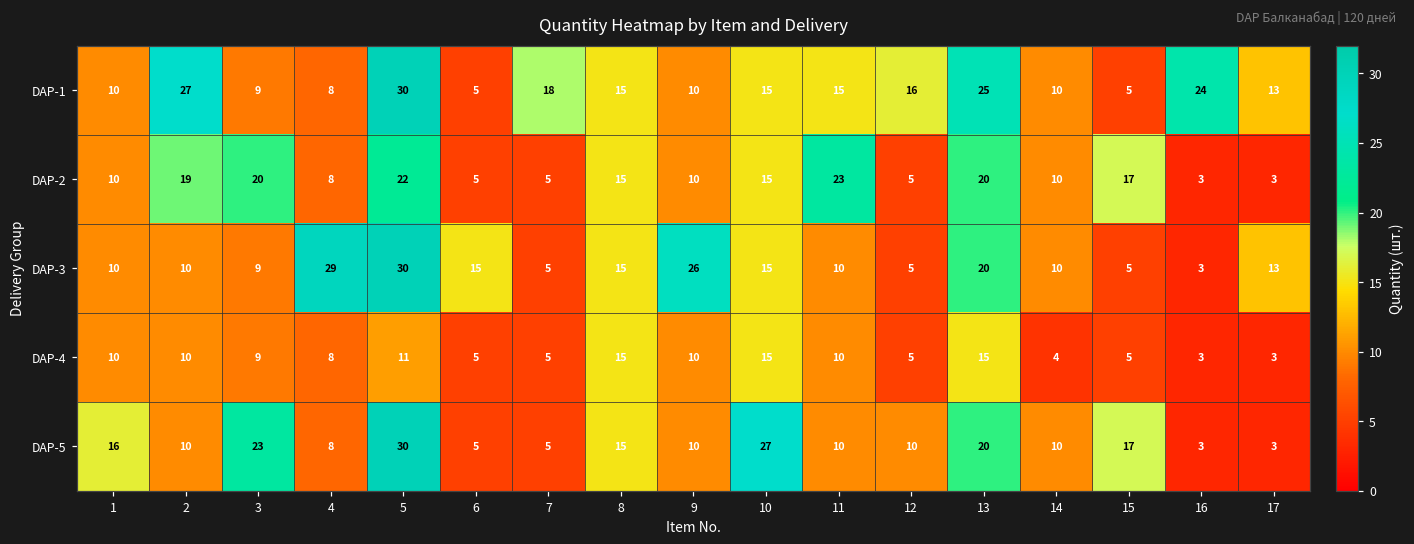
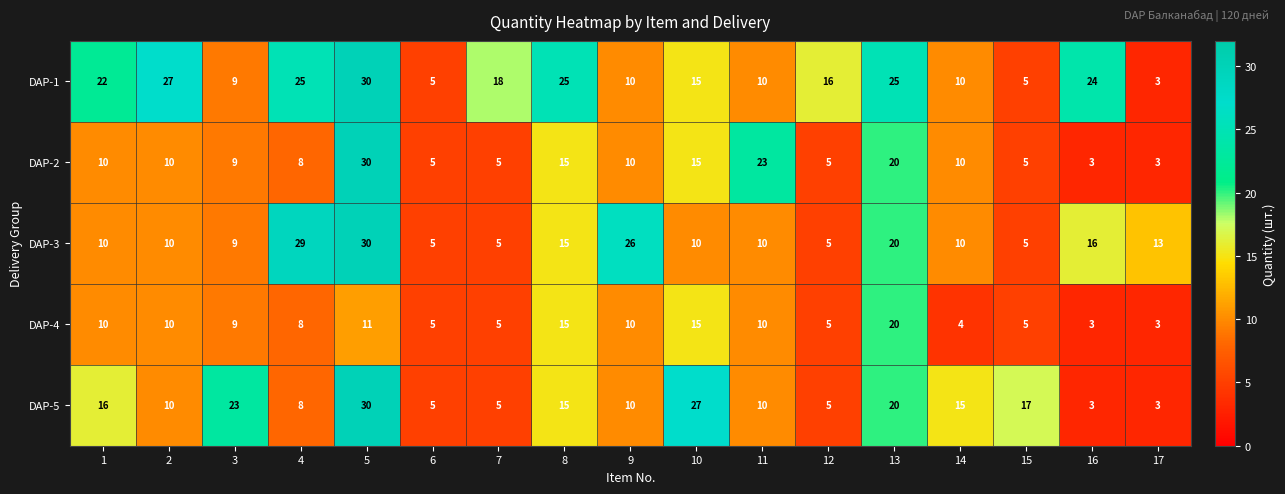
DAP-1, 1: 10 -> 22
DAP-1, 4: 8 -> 25
DAP-1, 8: 15 -> 25
DAP-1, 11: 15 -> 10
DAP-1, 17: 13 -> 3
DAP-2, 2: 19 -> 10
DAP-2, 3: 20 -> 9
DAP-2, 5: 22 -> 30
DAP-2, 15: 17 -> 5
DAP-3, 6: 15 -> 5
DAP-3, 10: 15 -> 10
DAP-3, 16: 3 -> 16
DAP-4, 13: 15 -> 20
DAP-5, 12: 10 -> 5
DAP-5, 14: 10 -> 15
